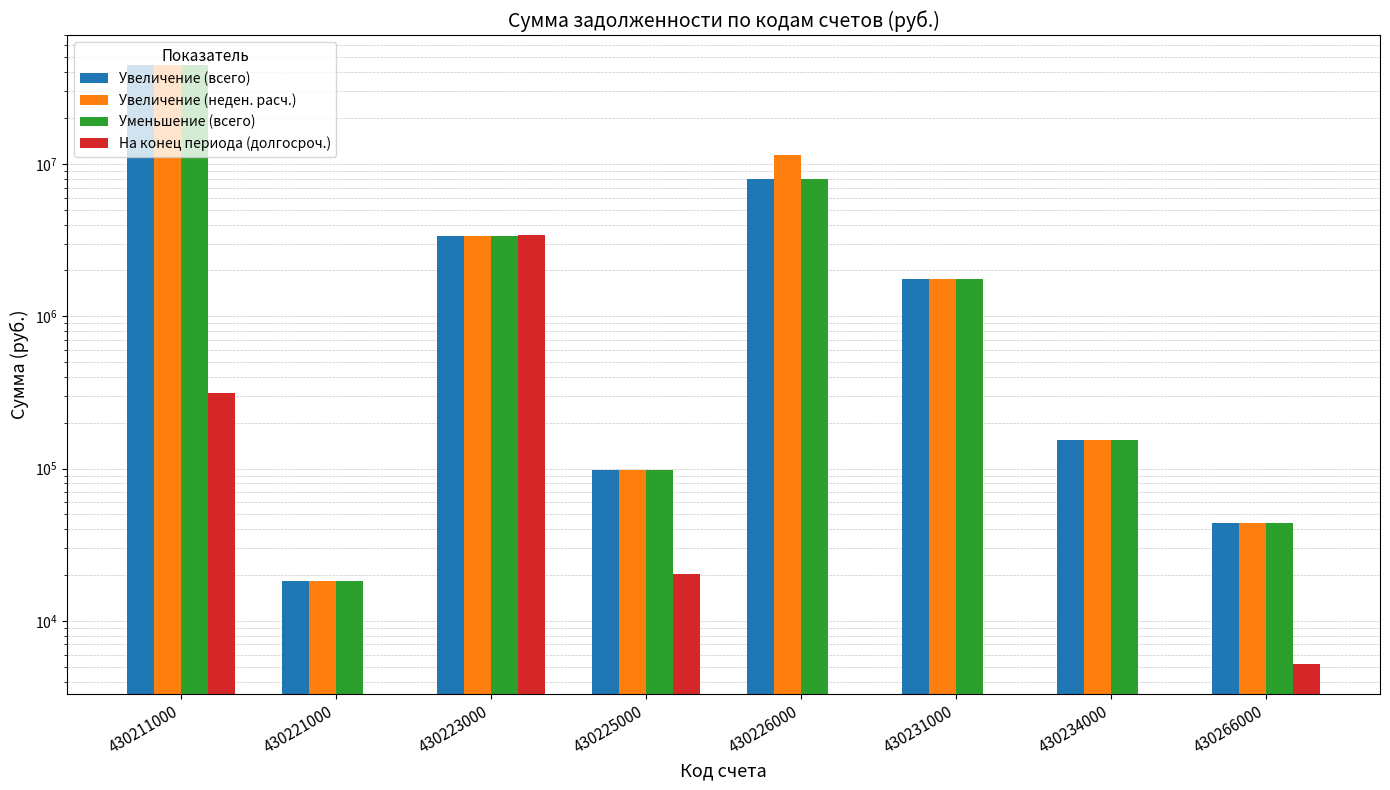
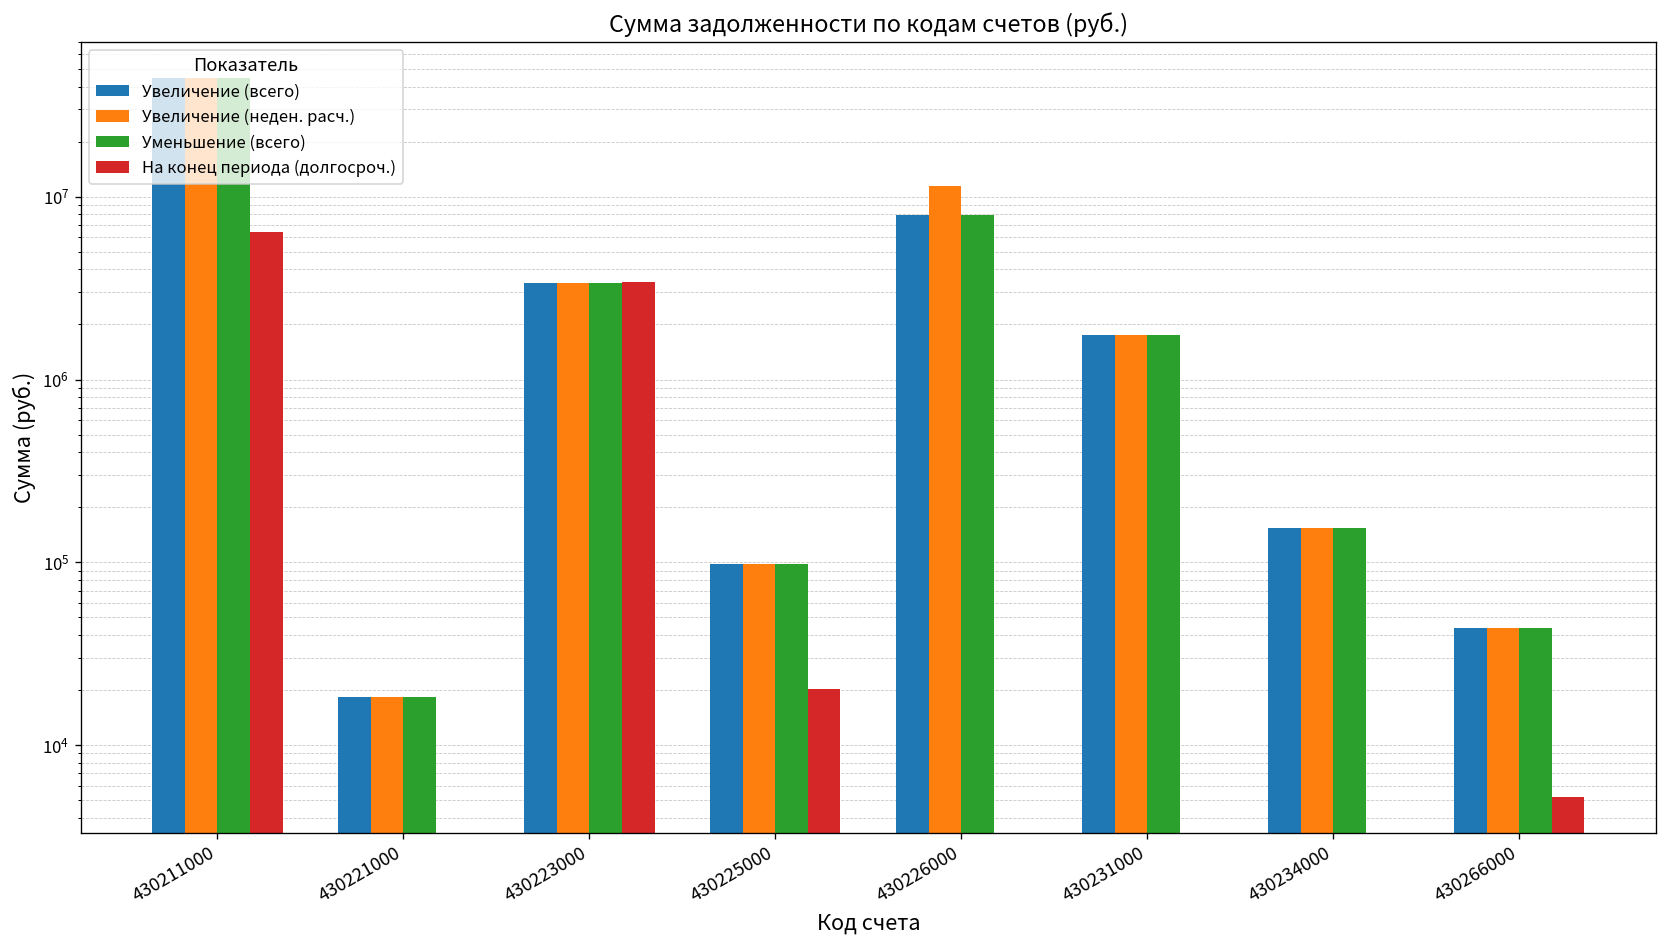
На конец периода (долгосроч.), 430211000: 310000 -> 6400000
